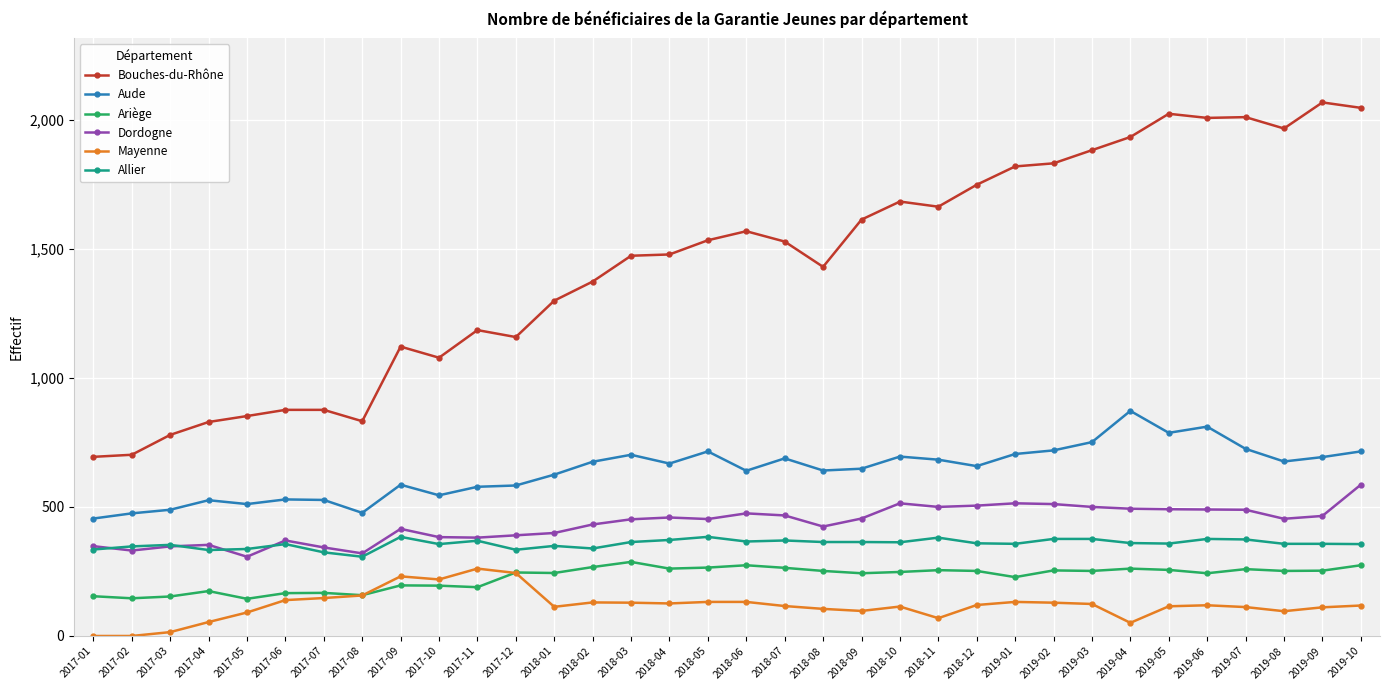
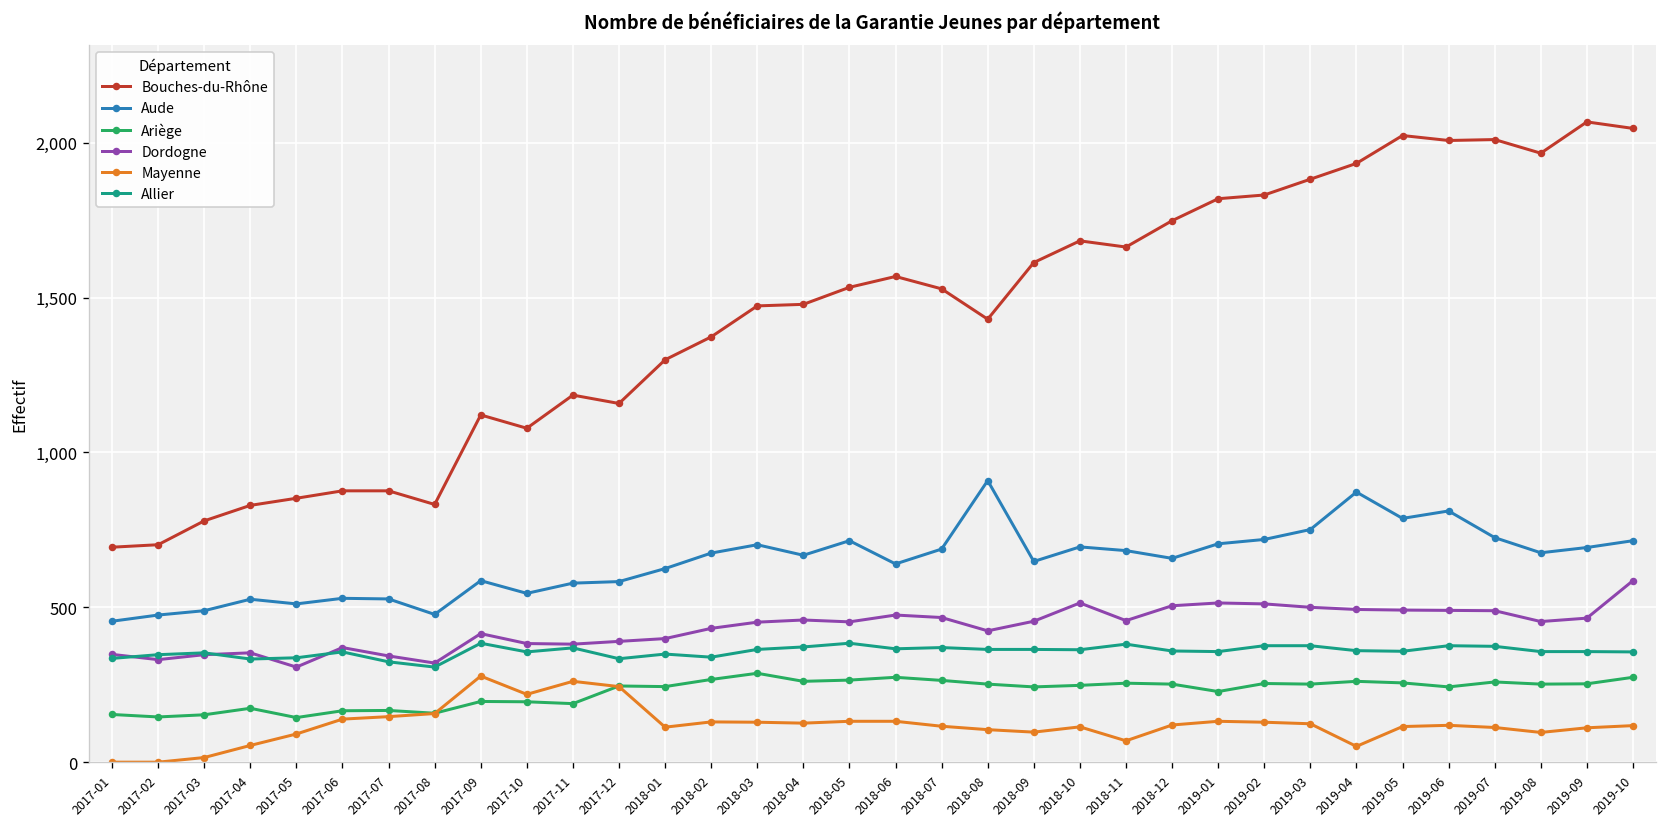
Mayenne, 2017-09: 230 -> 280
Aude, 2018-08: 640 -> 910
Dordogne, 2018-11: 500 -> 460
